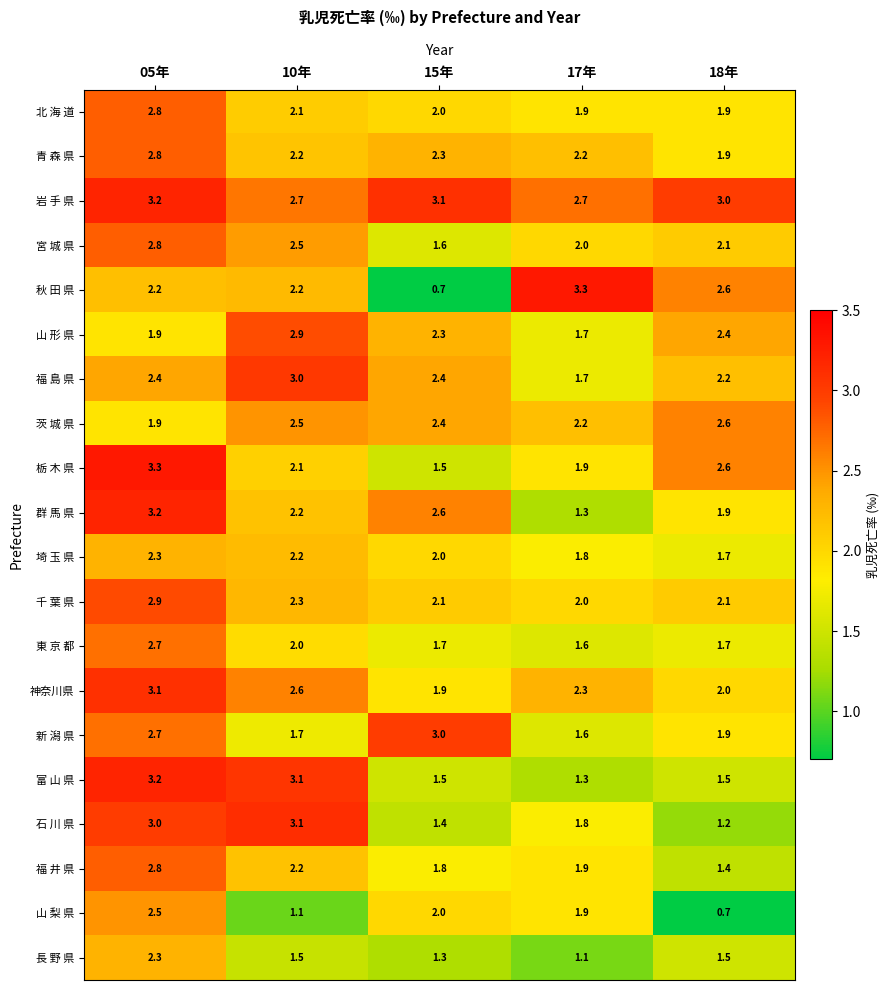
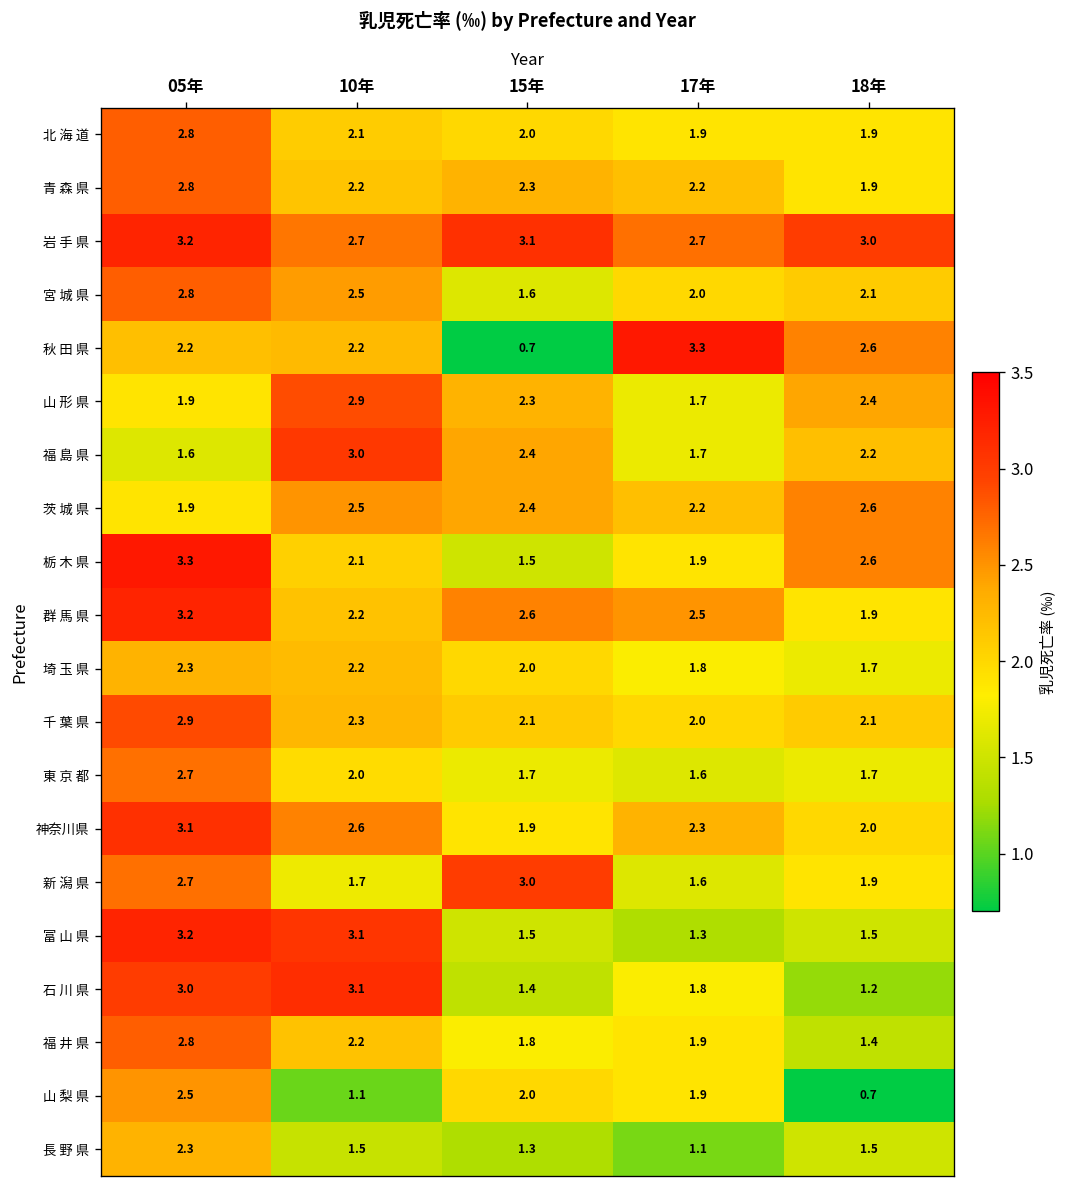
福 島 県, 05年: 2.4 -> 1.6
群 馬 県, 17年: 1.3 -> 2.5
